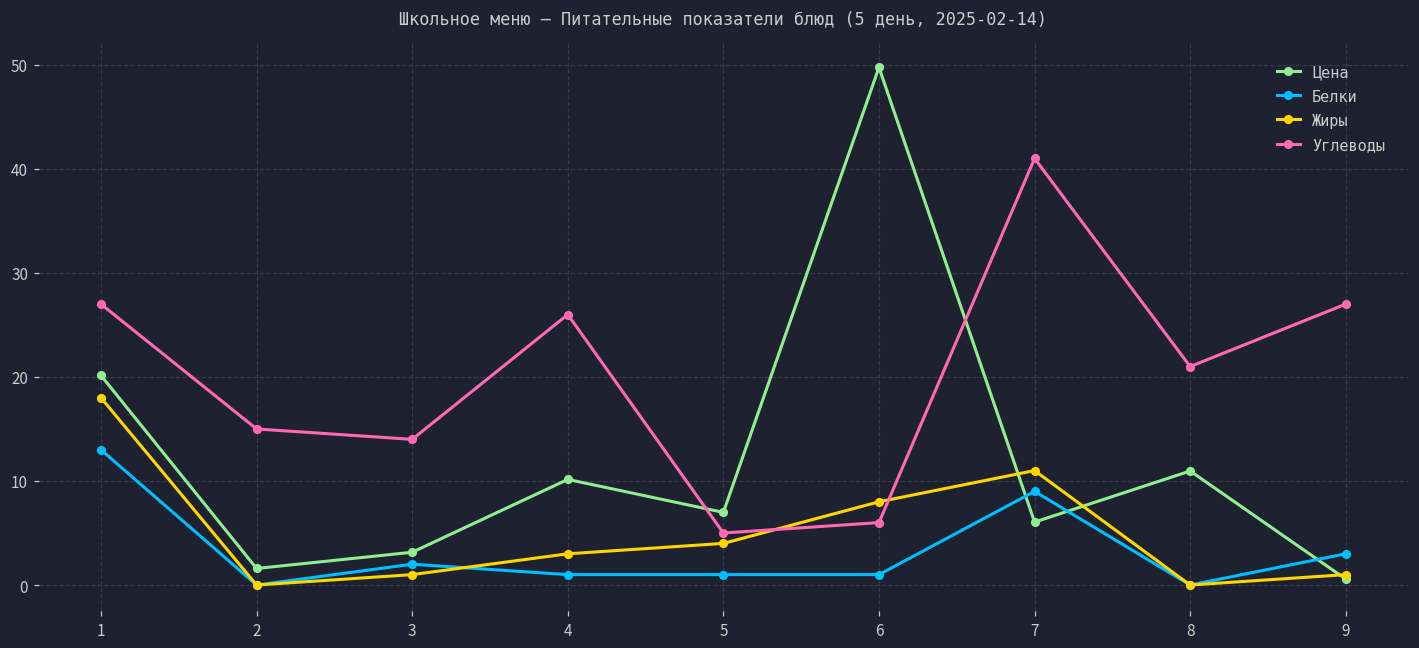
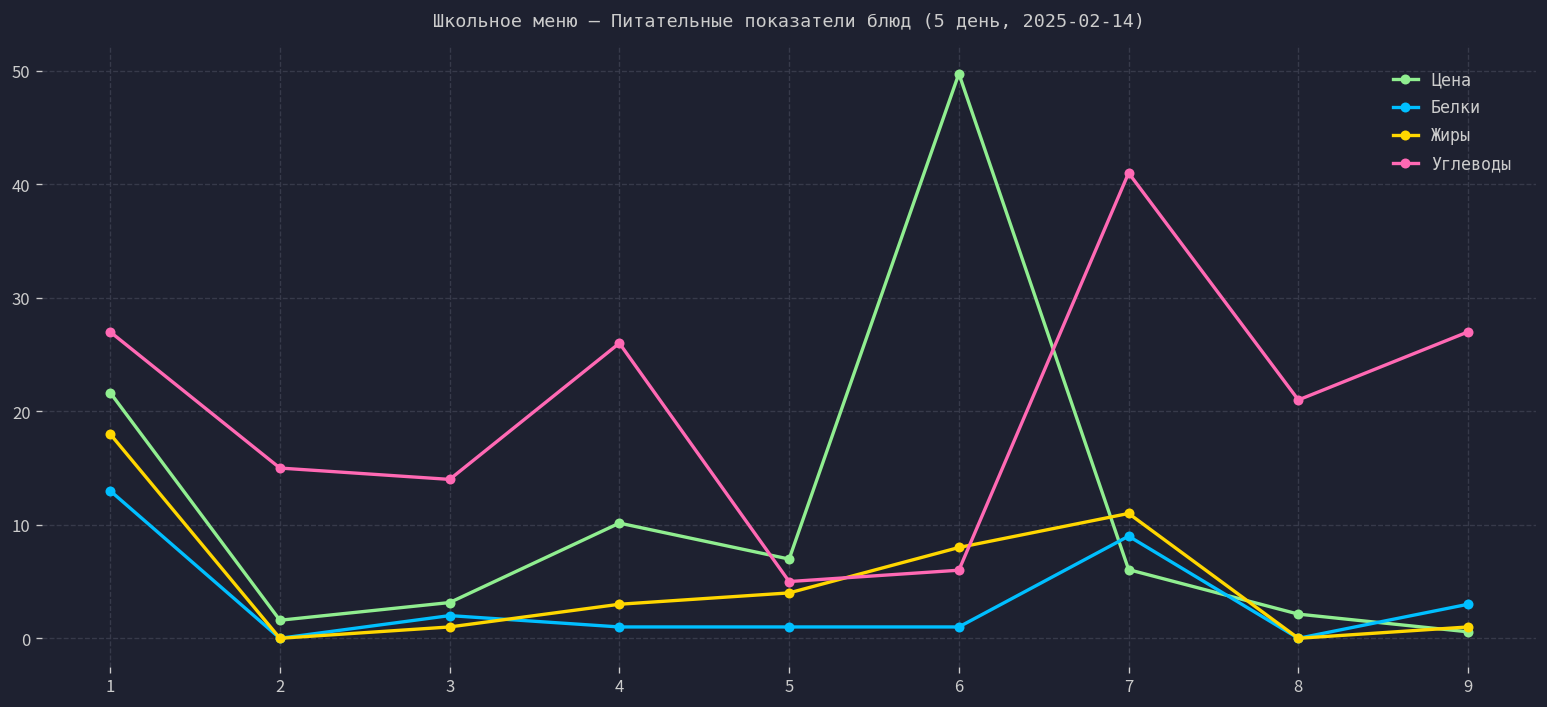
Цена, 1: 20 -> 22
Цена, 8: 11 -> 2
